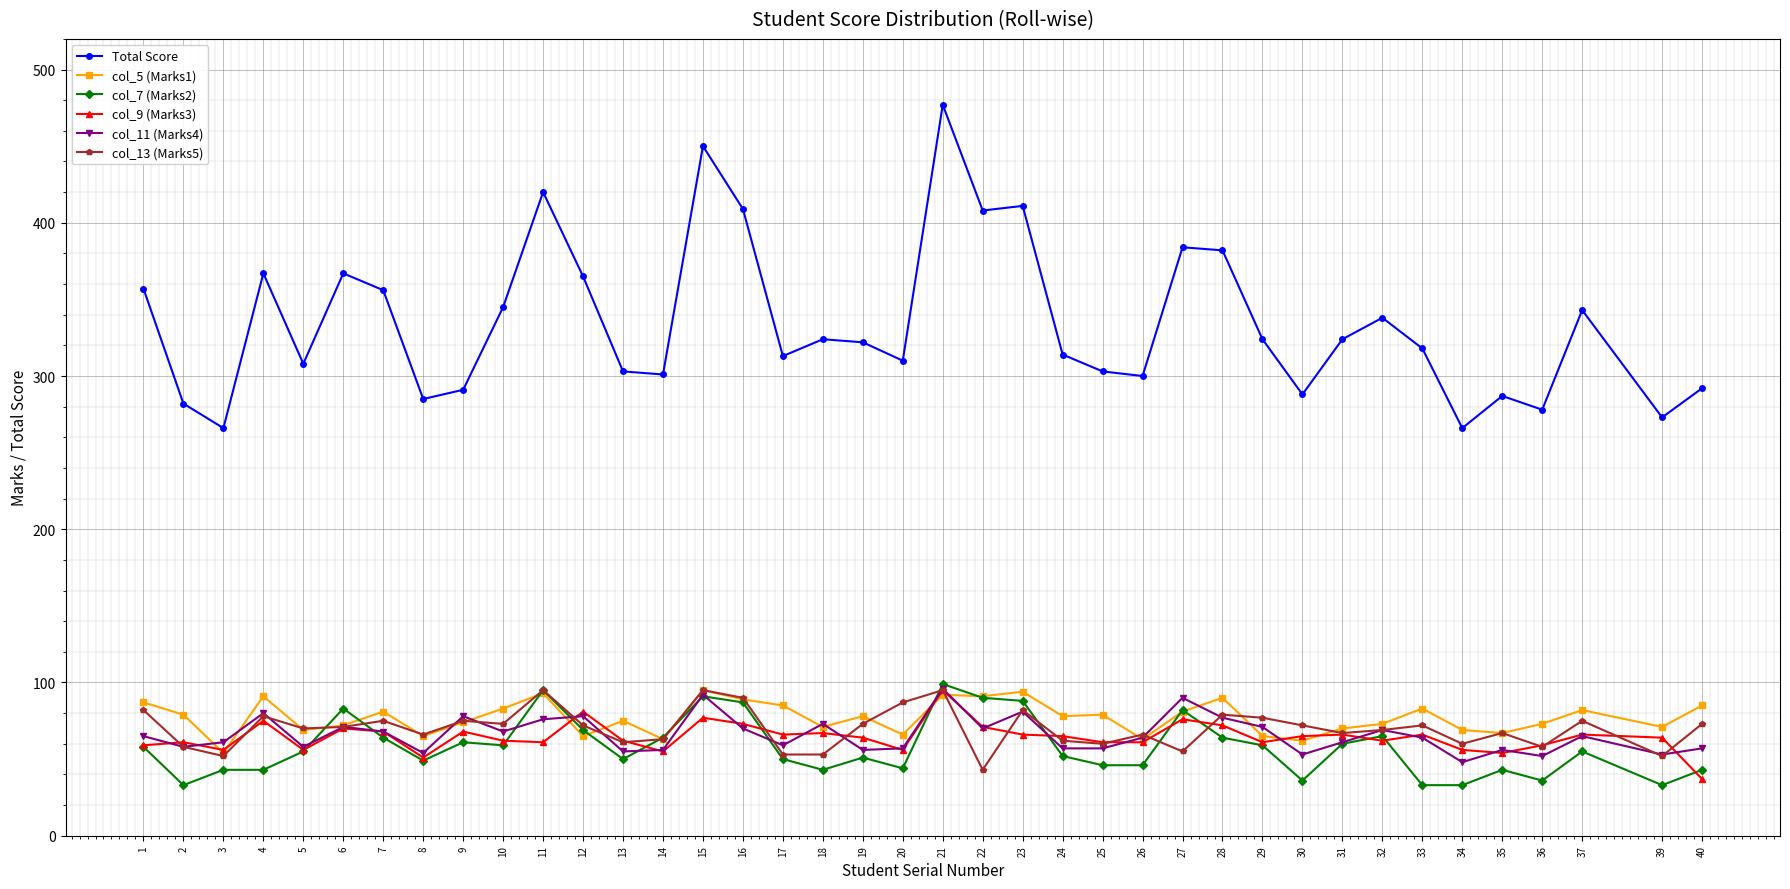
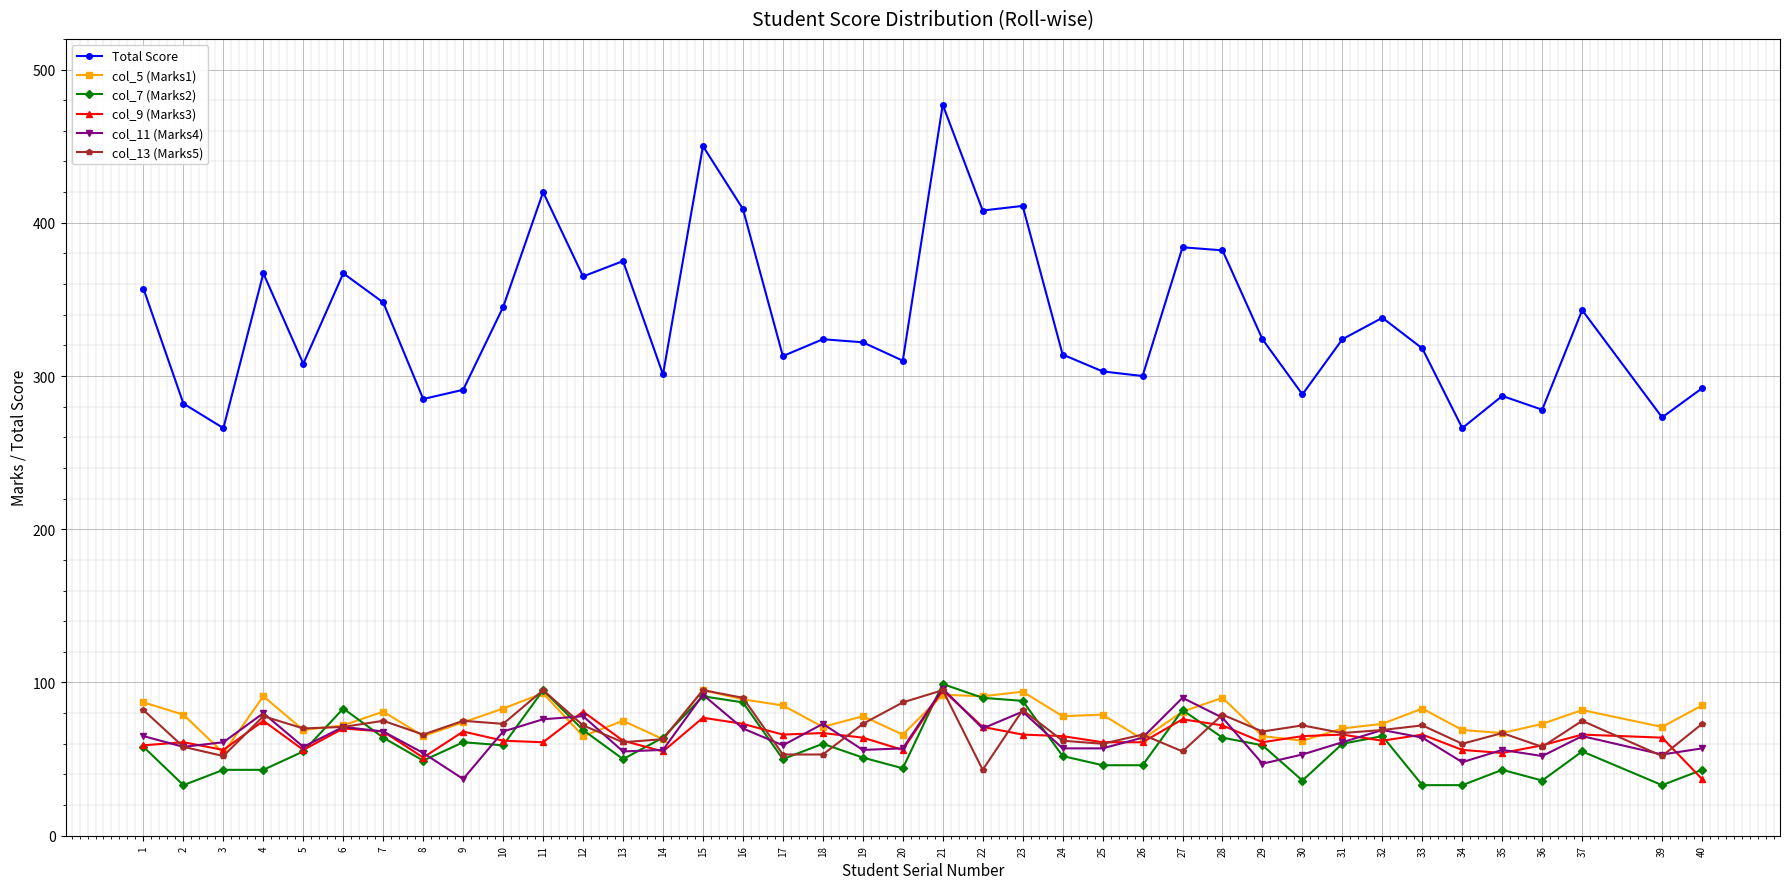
Total Score, 7: 356 -> 348
col_11 (Marks4), 9: 78 -> 37
Total Score, 13: 303 -> 375
col_7 (Marks2), 18: 43 -> 60
col_11 (Marks4), 29: 71 -> 47
col_13 (Marks5), 29: 77 -> 68
